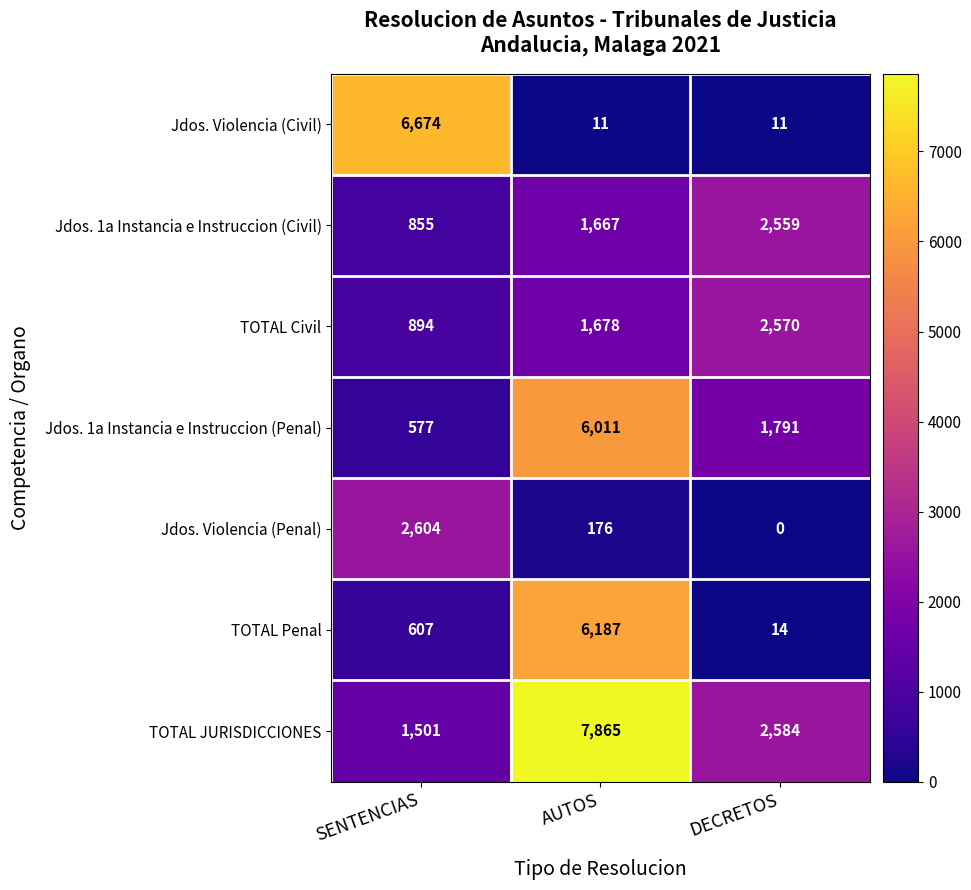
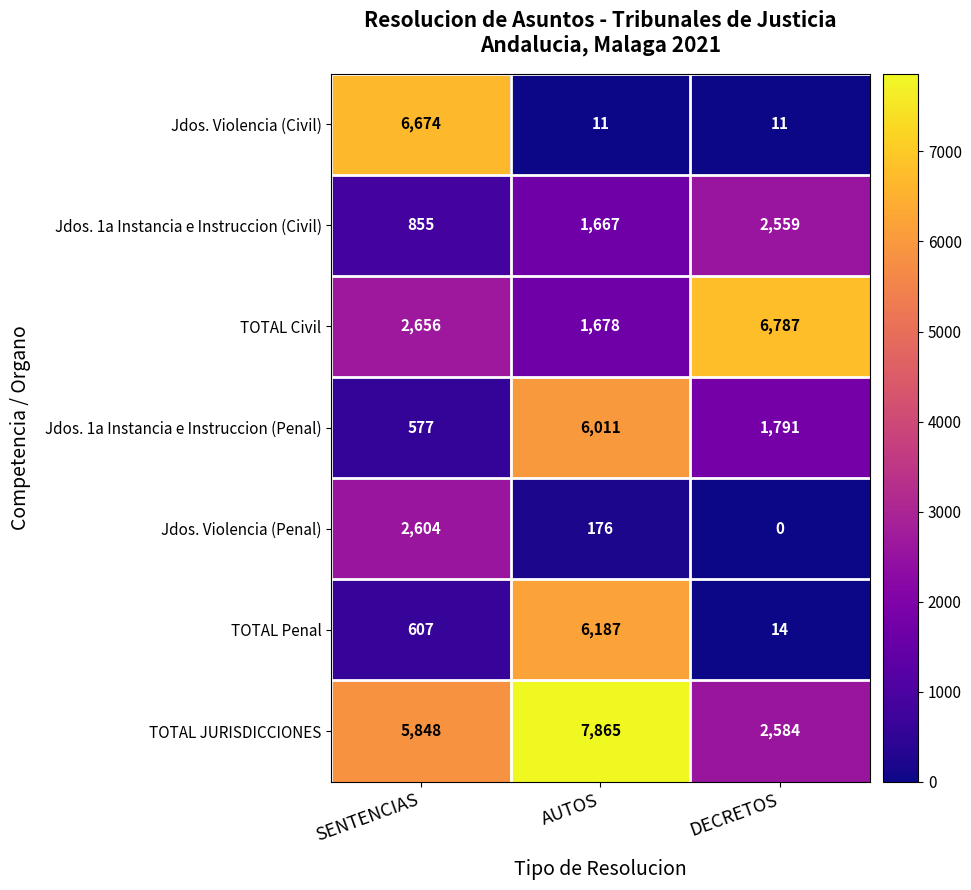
TOTAL Civil, SENTENCIAS: 894 -> 2,656
TOTAL Civil, DECRETOS: 2,570 -> 6,787
TOTAL JURISDICCIONES, SENTENCIAS: 1,501 -> 5,848
